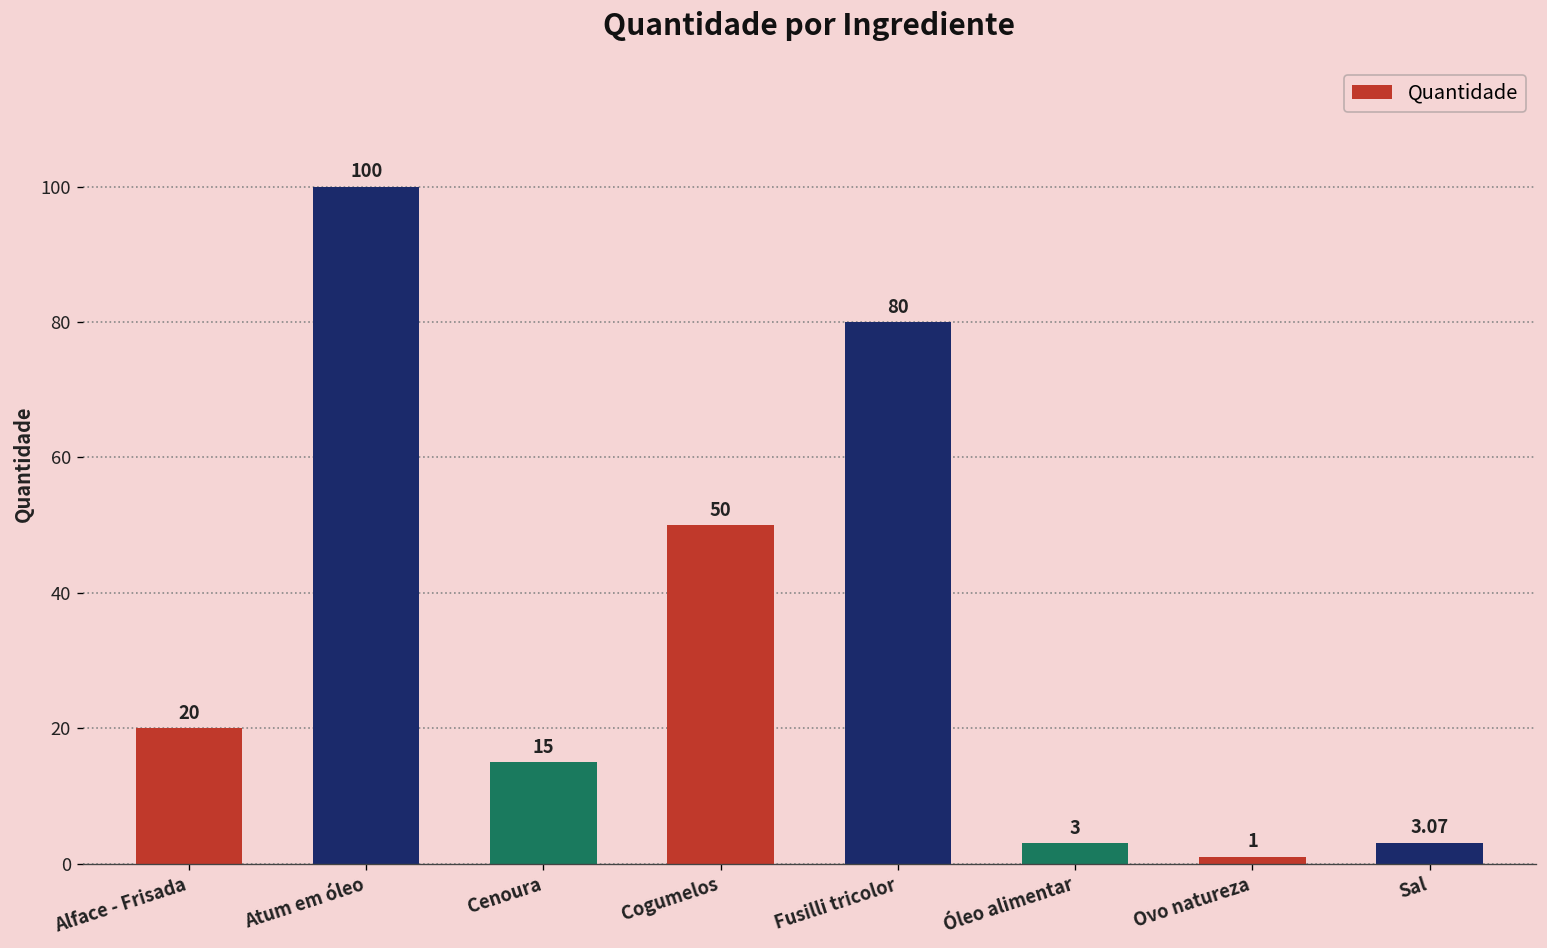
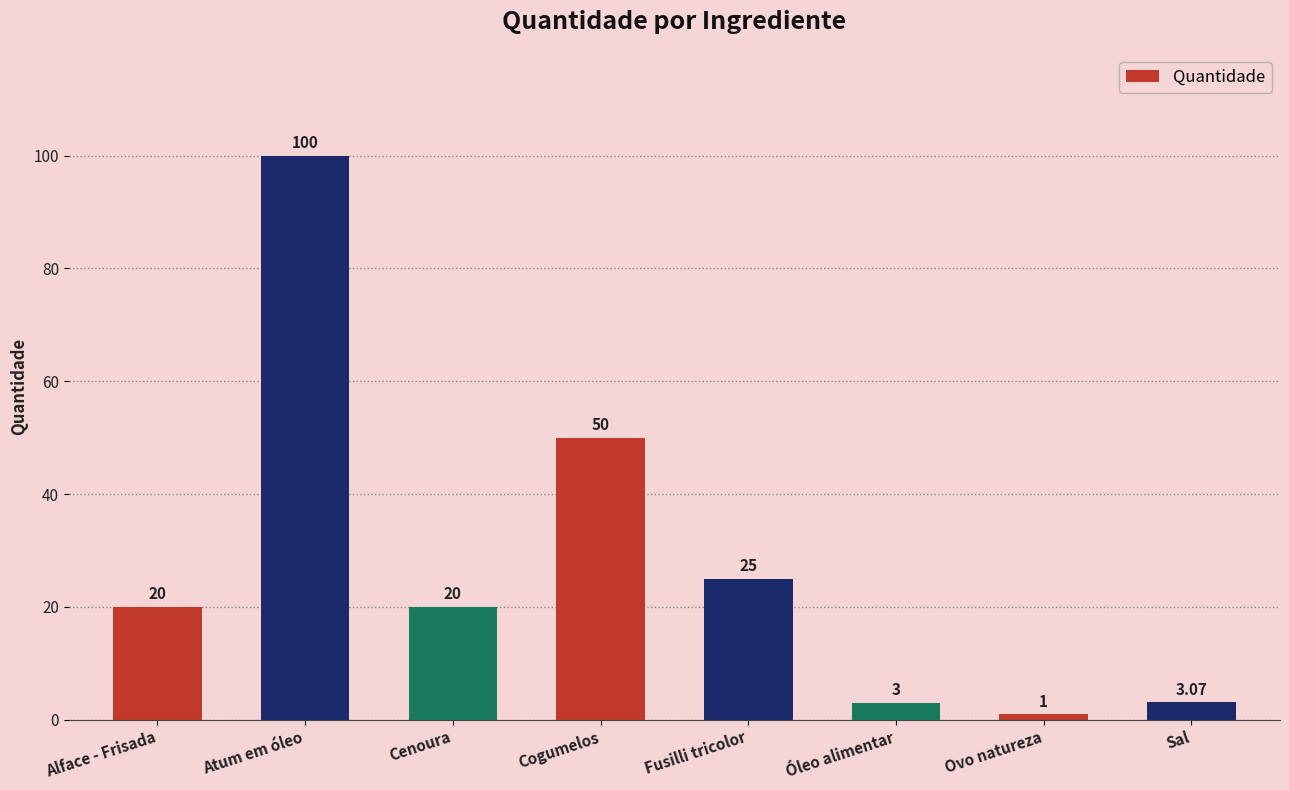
Cenoura: 15 -> 20
Fusilli tricolor: 80 -> 25
